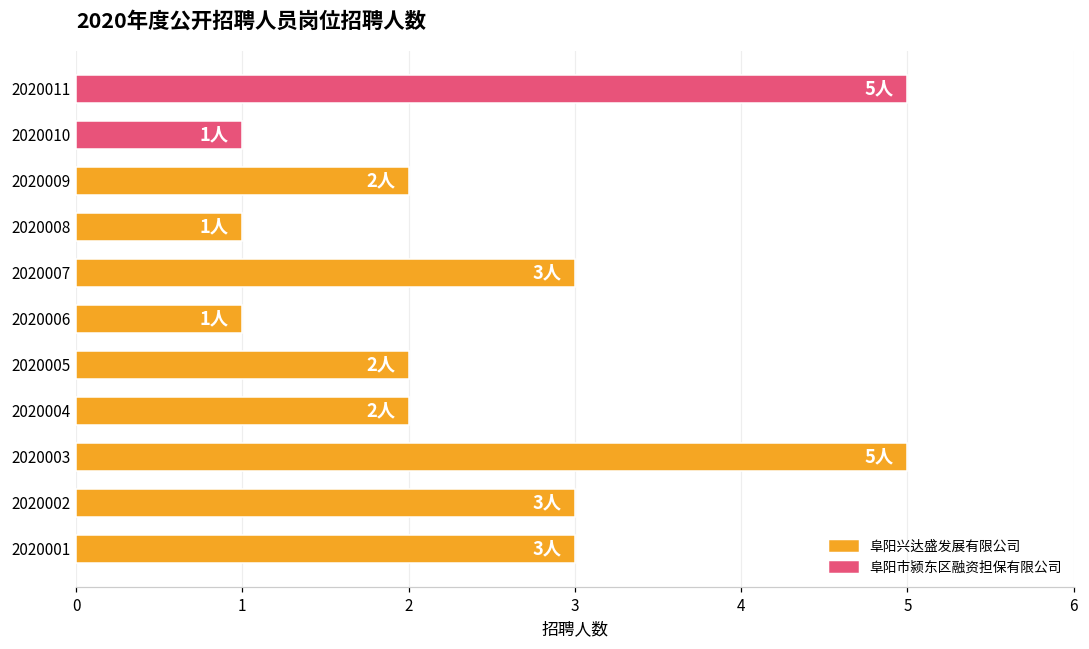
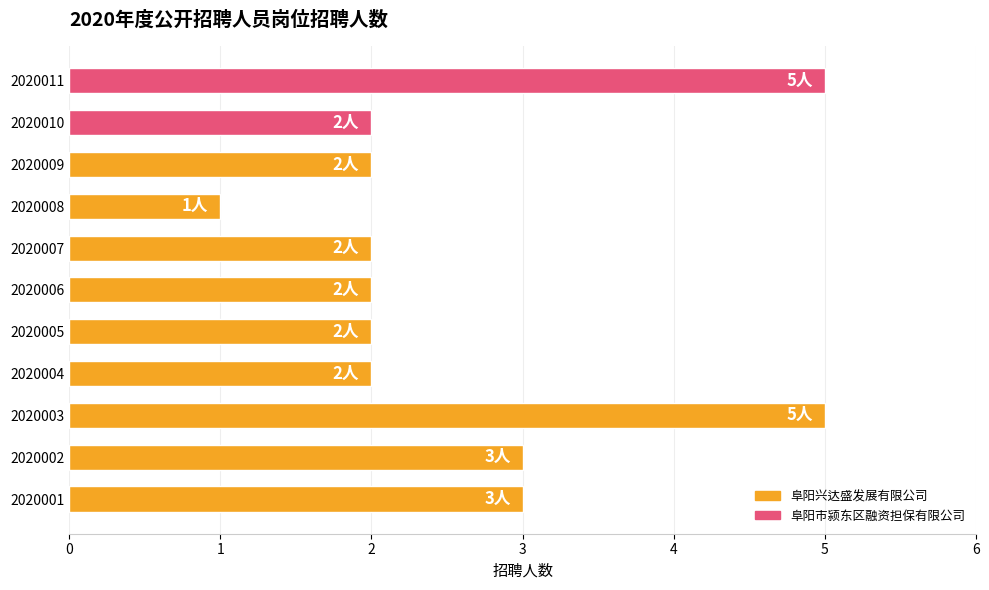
2020010: 1人 -> 2人
2020007: 3人 -> 2人
2020006: 1人 -> 2人
